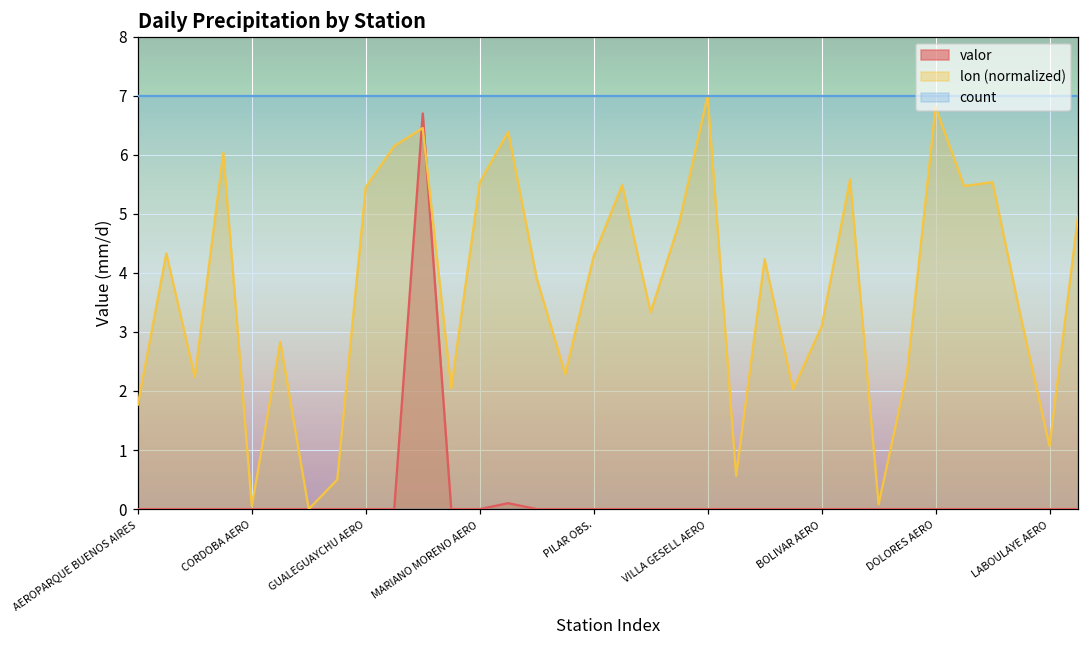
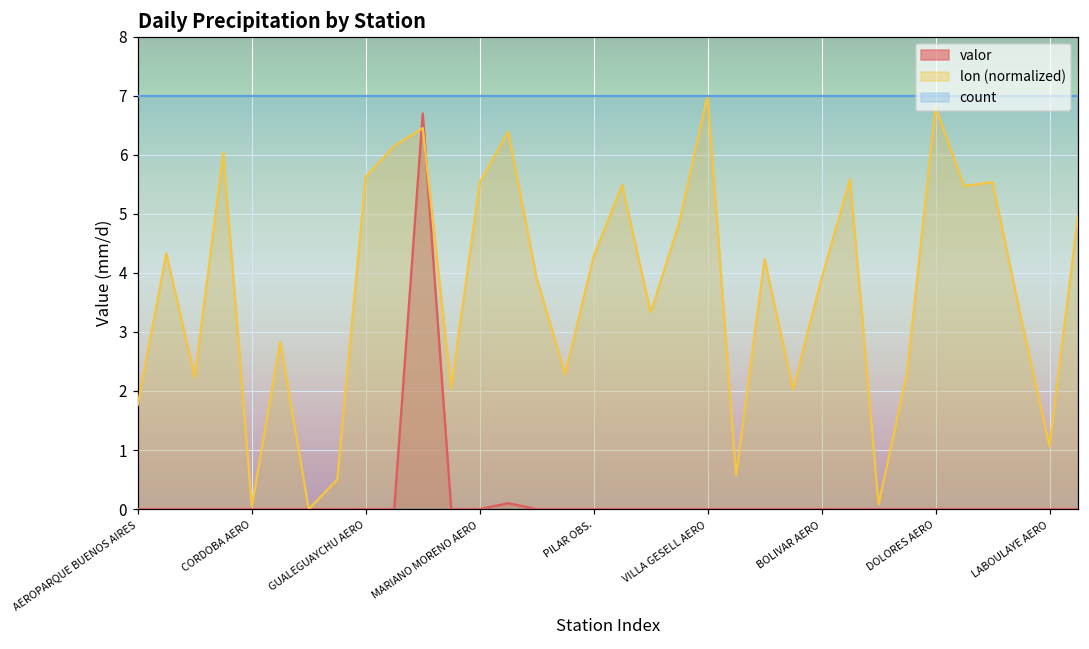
lon (normalized), GUALEGUAYCHU AERO: 5.5 -> 5.6
lon (normalized), BOLIVAR AERO: 3.1 -> 3.9
